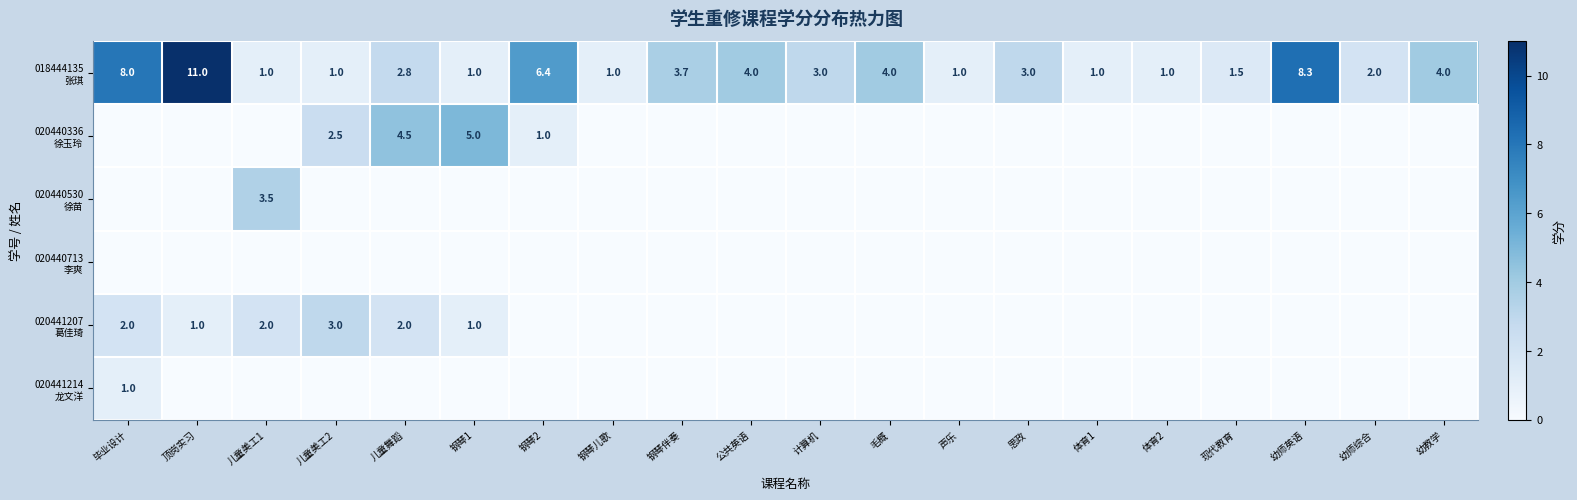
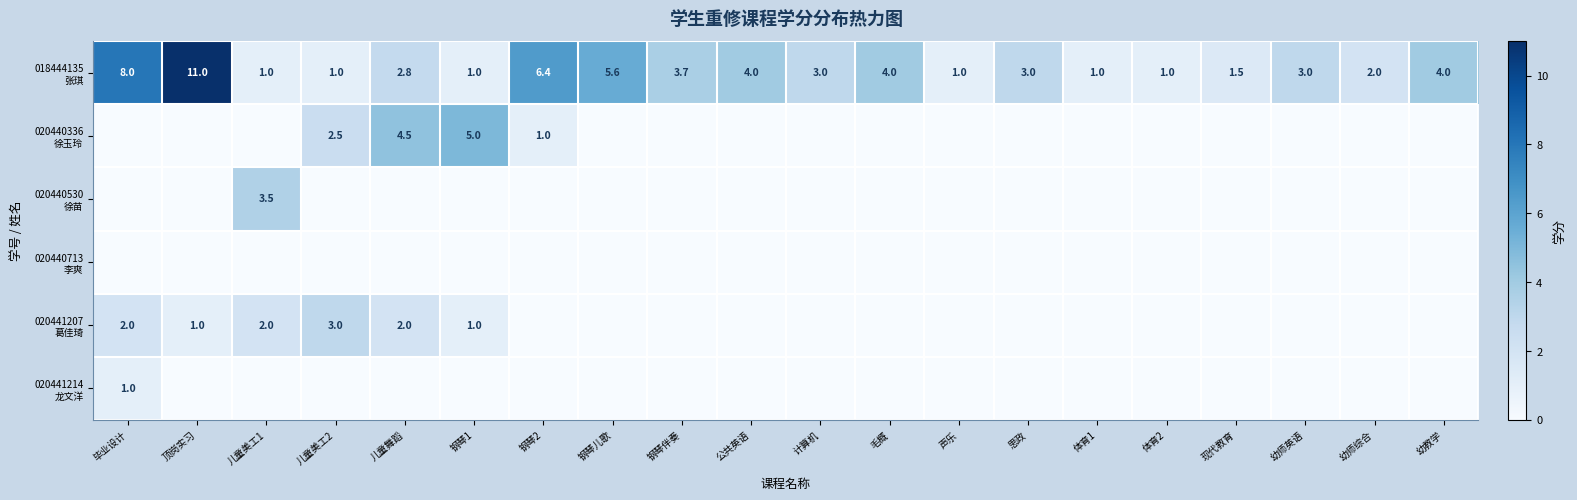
018444135 张琪, 钢琴儿歌: 1.0 -> 5.6
018444135 张琪, 幼师英语: 8.3 -> 3.0
